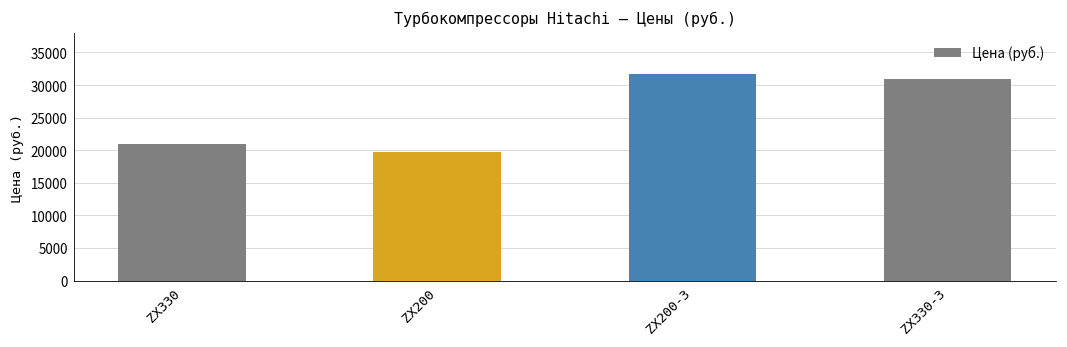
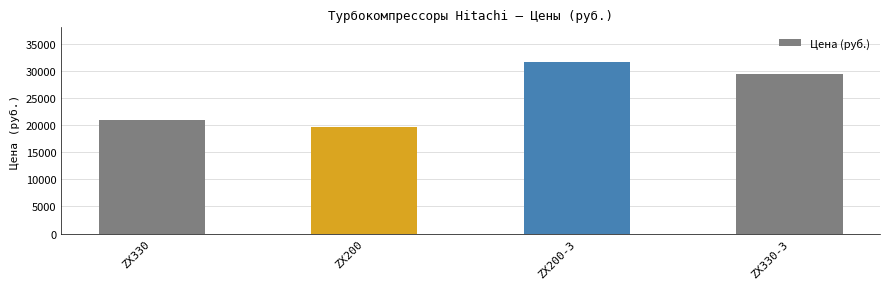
ZX330-3: 31000 -> 29000
